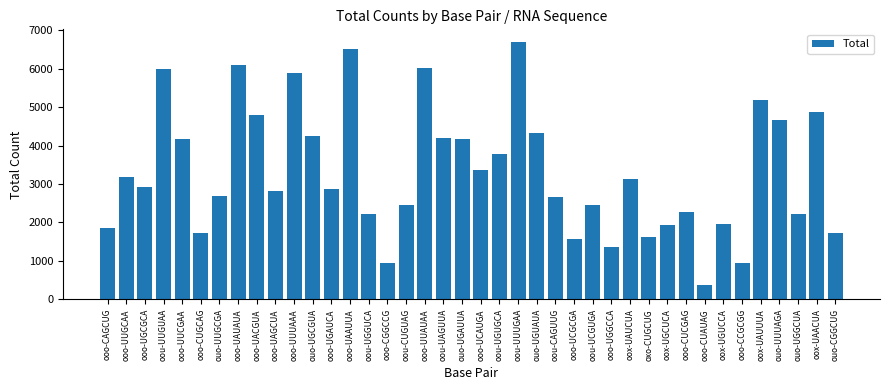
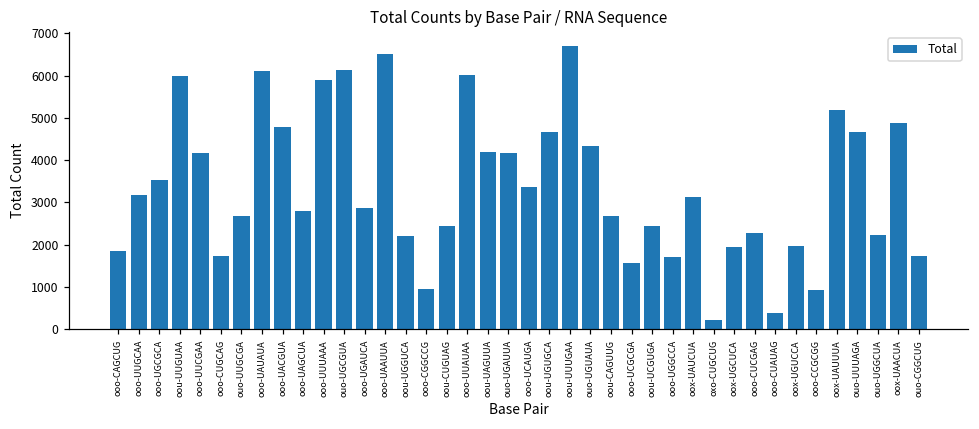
ooo-UGCGCA: 2900 -> 3500
ouo-UGCGUA: 4200 -> 6100
oou-UGUGCA: 3800 -> 4700
ooo-UGGCCA: 1400 -> 1700
oxo-CUGCUG: 1600 -> 200
